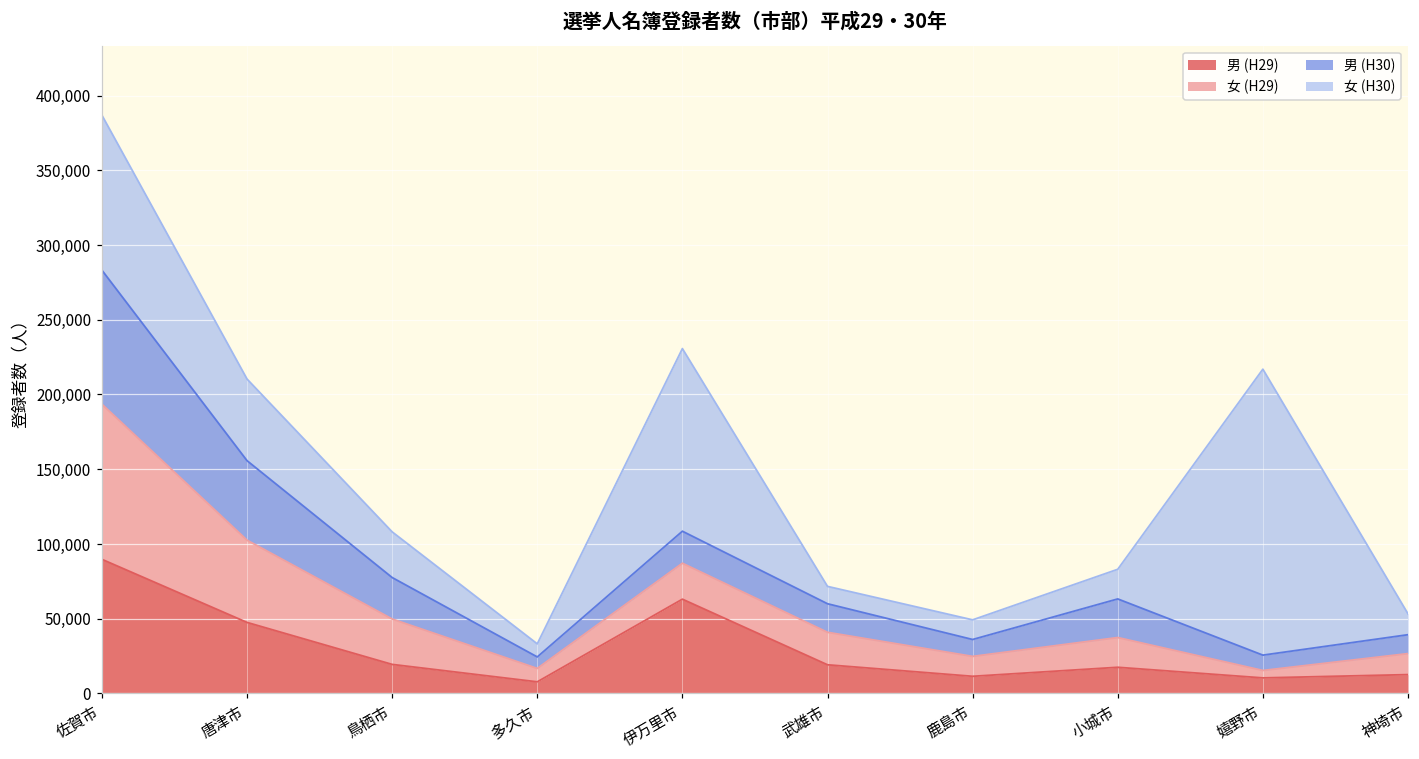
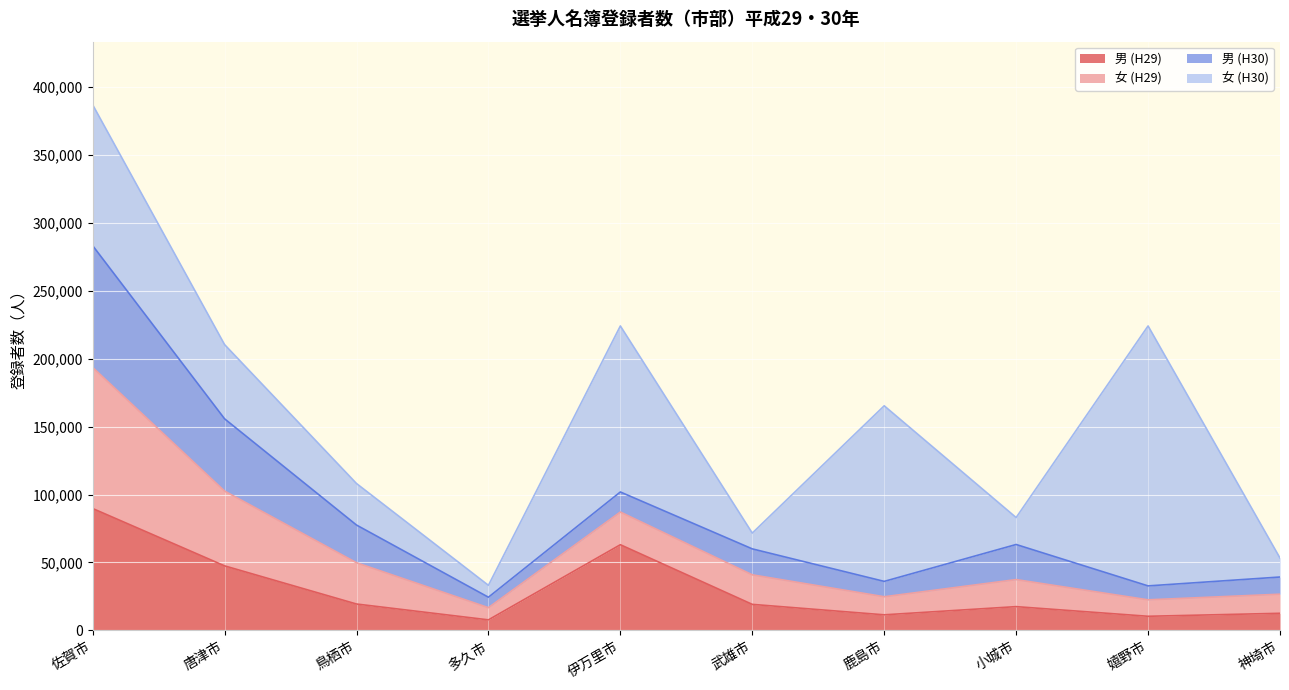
男 (H30), 伊万里市: 21,000 -> 15,000
女 (H30), 鹿島市: 13,000 -> 129,000
女 (H29), 嬉野市: 5,000 -> 12,000
